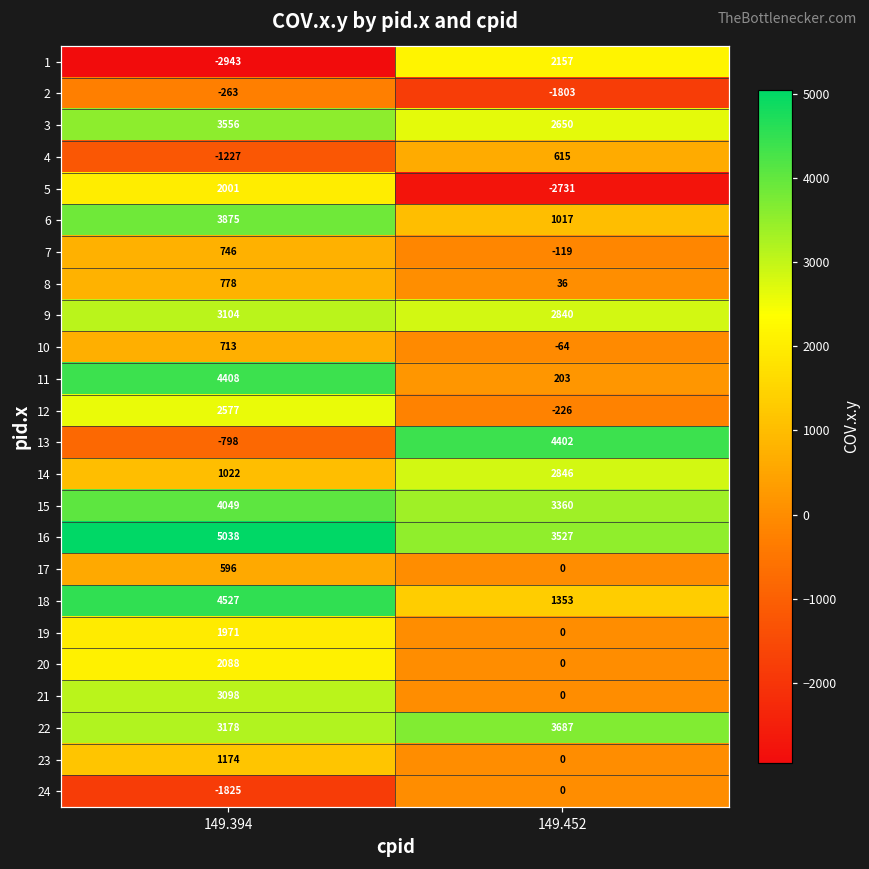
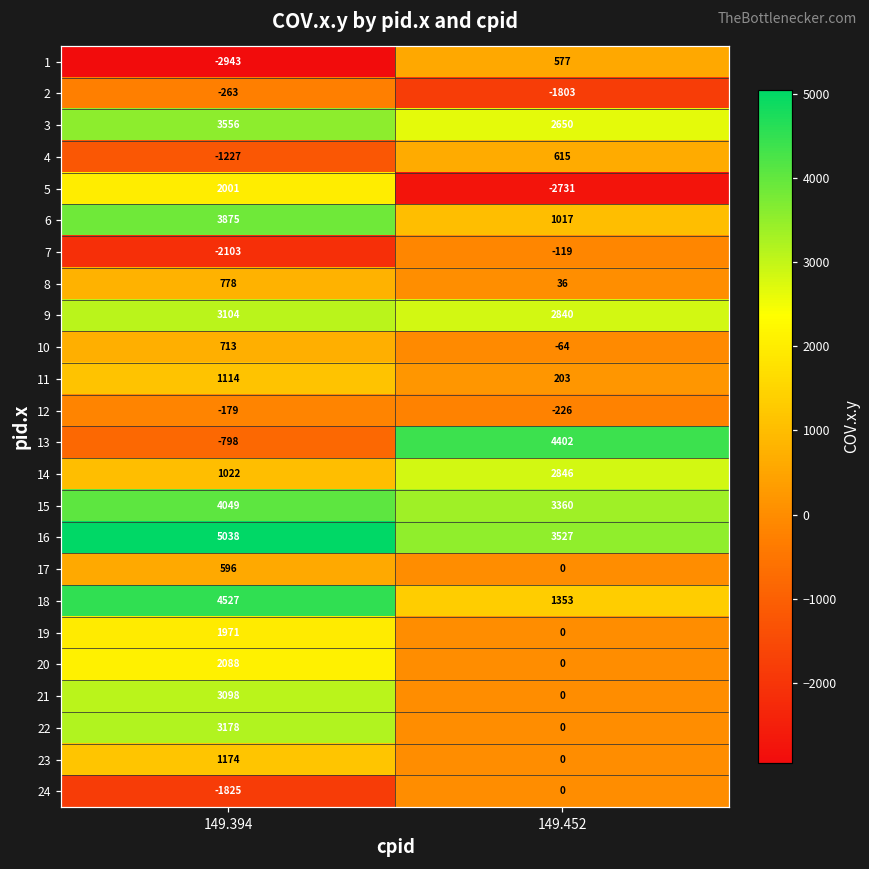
1, 149.452: 2157 -> 577
7, 149.394: 746 -> -2103
11, 149.394: 4408 -> 1114
12, 149.394: 2577 -> -179
22, 149.452: 3687 -> 0
